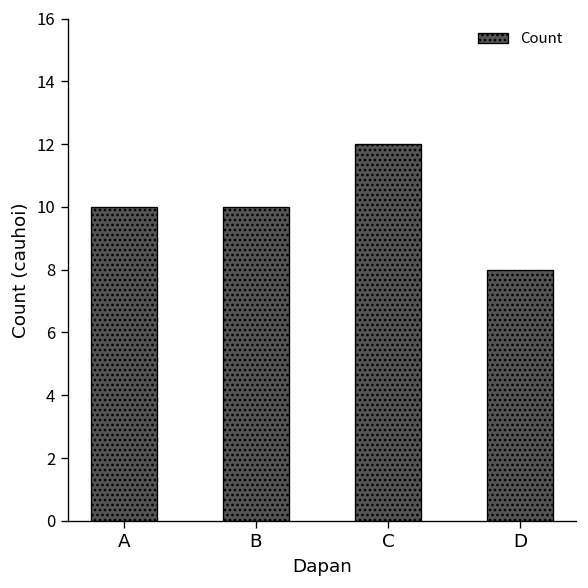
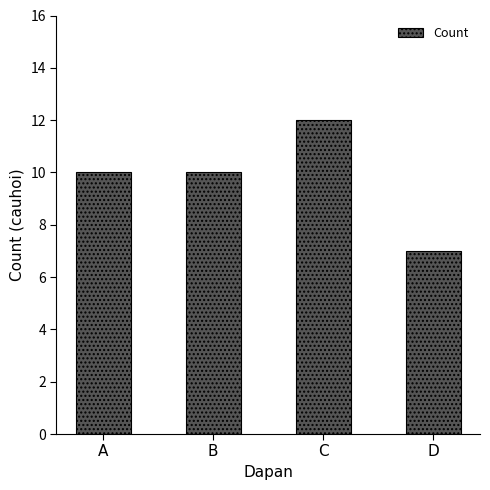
D: 8 -> 7
